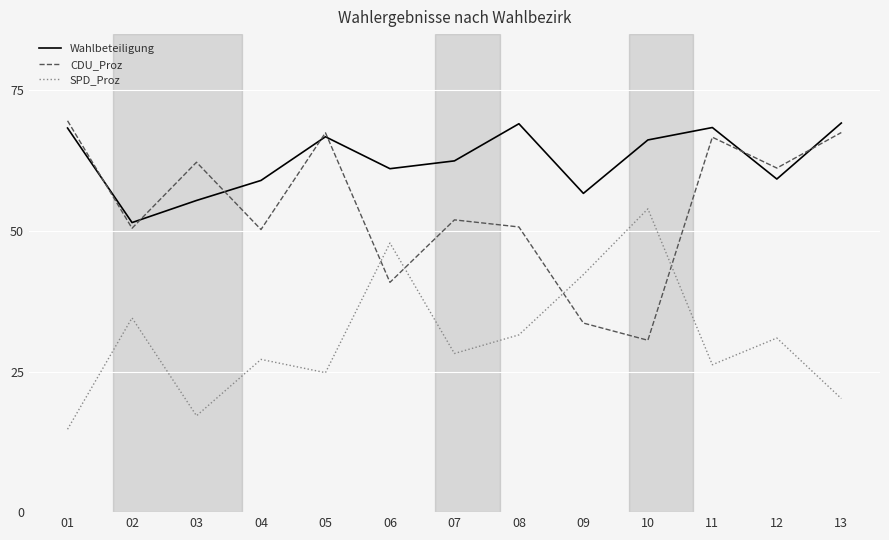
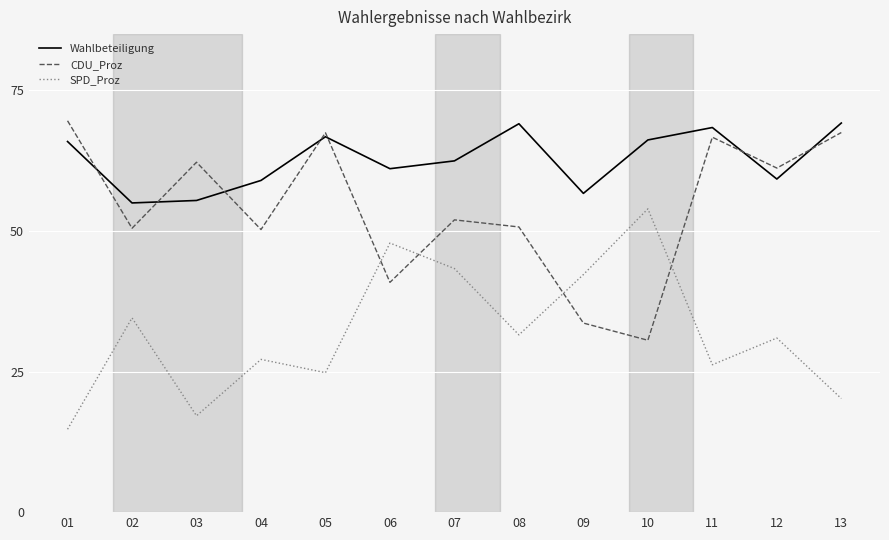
Wahlbeteiligung, 01: 68 -> 66
Wahlbeteiligung, 02: 51 -> 55
SPD_Proz, 07: 28 -> 43
